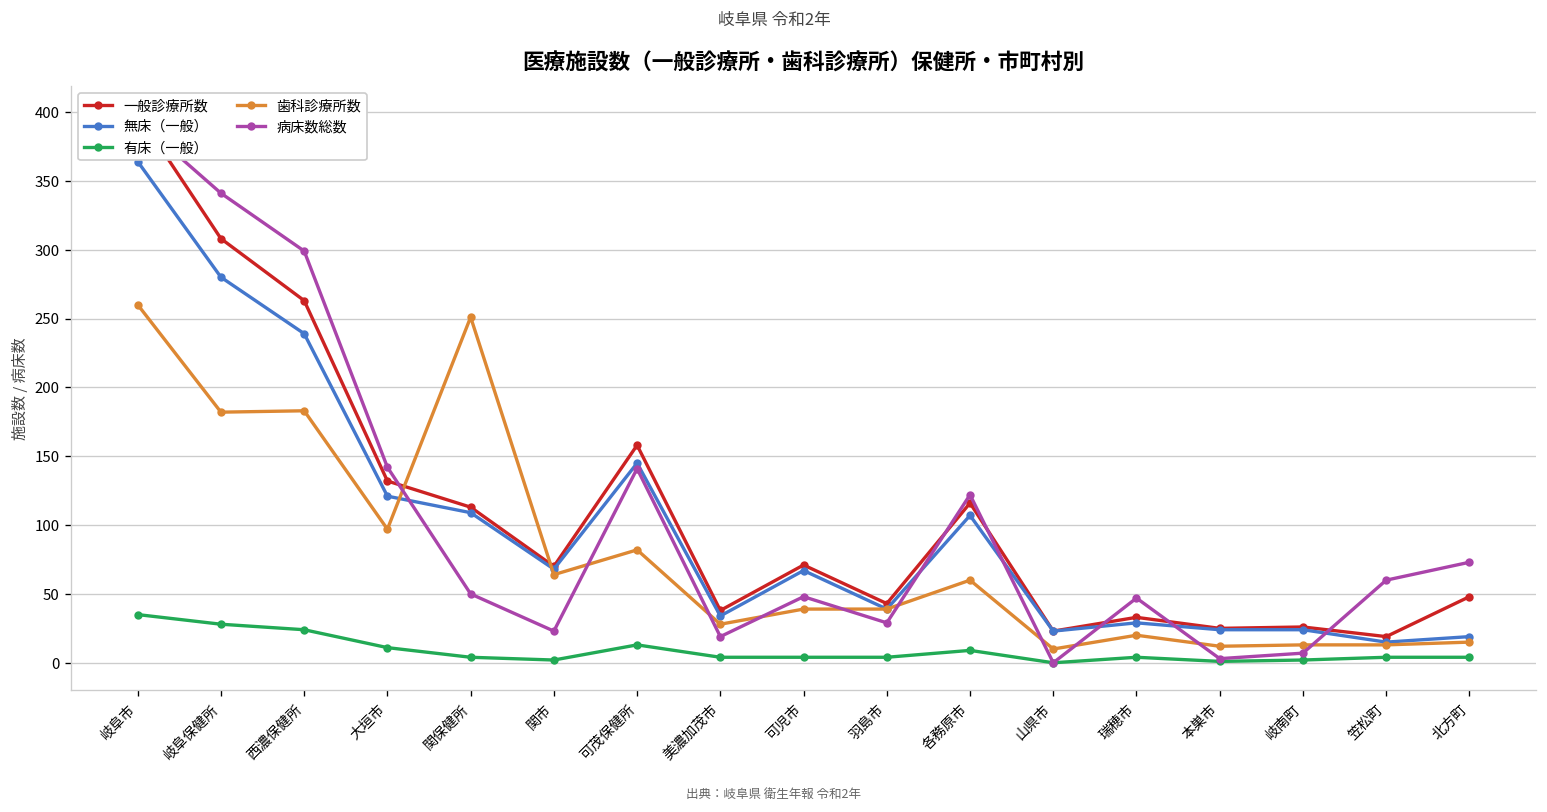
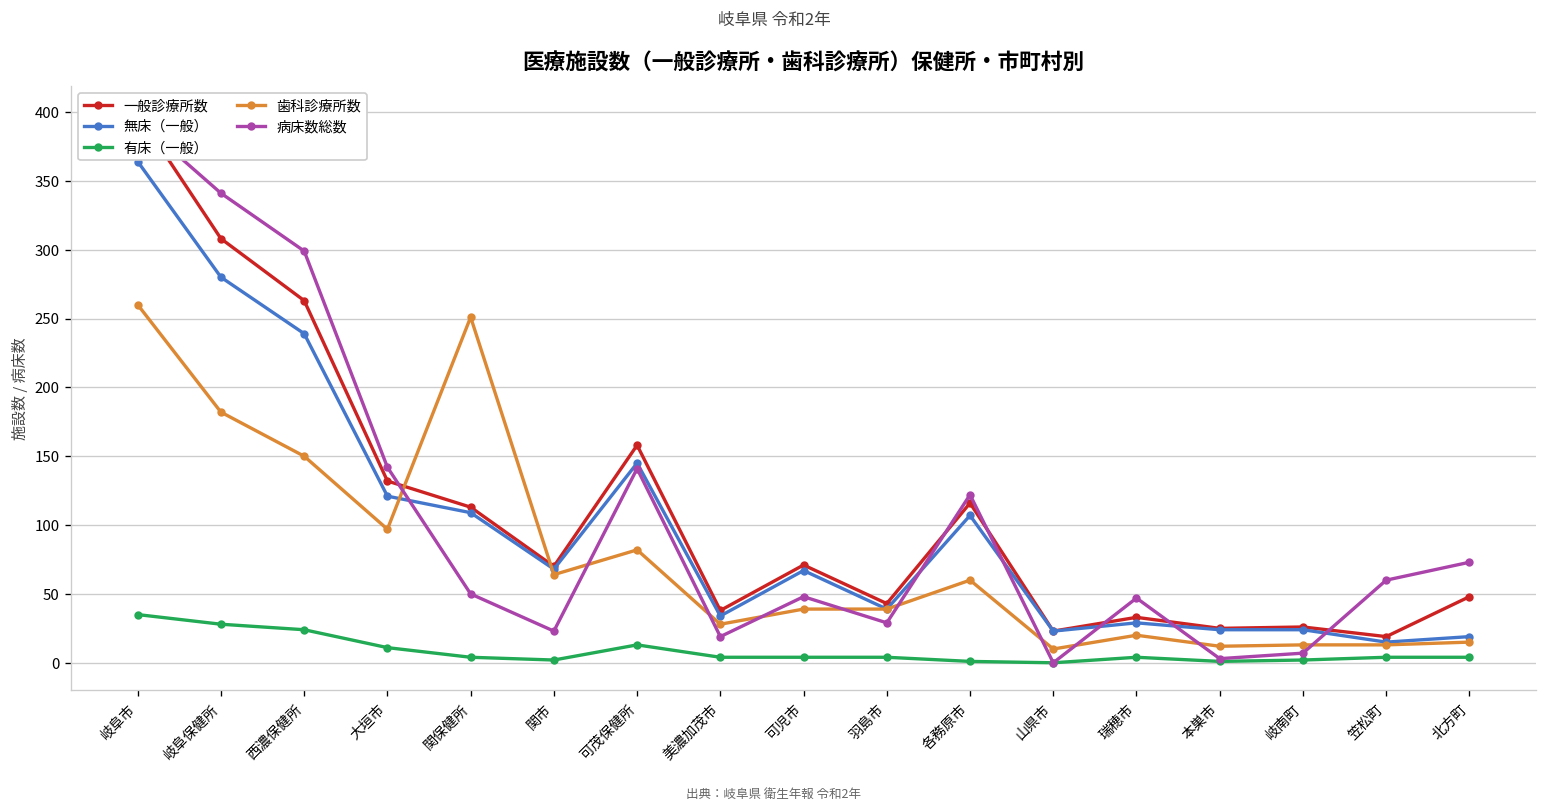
歯科診療所数, 西濃保健所: 183 -> 150
有床（一般）, 各務原市: 9 -> 1
